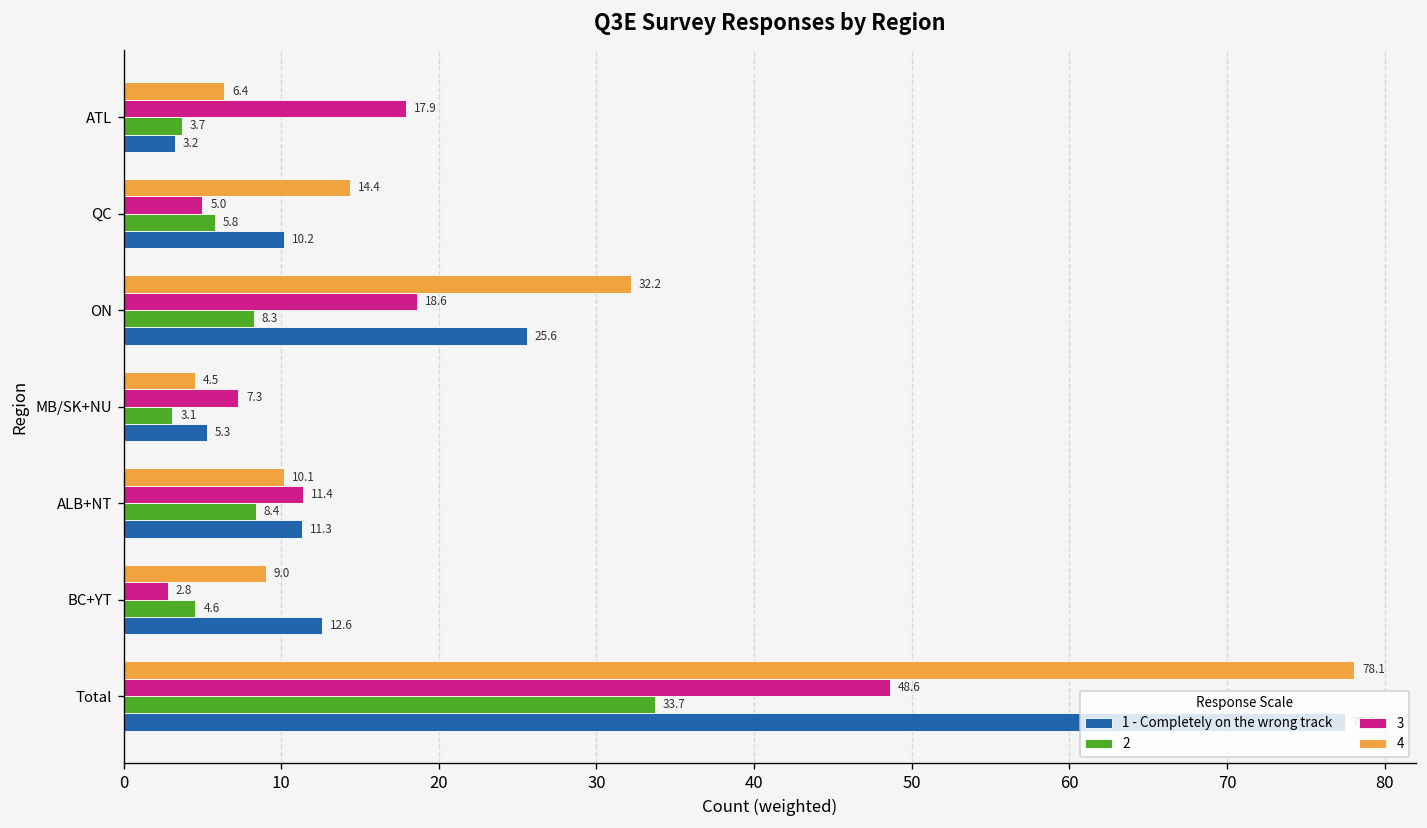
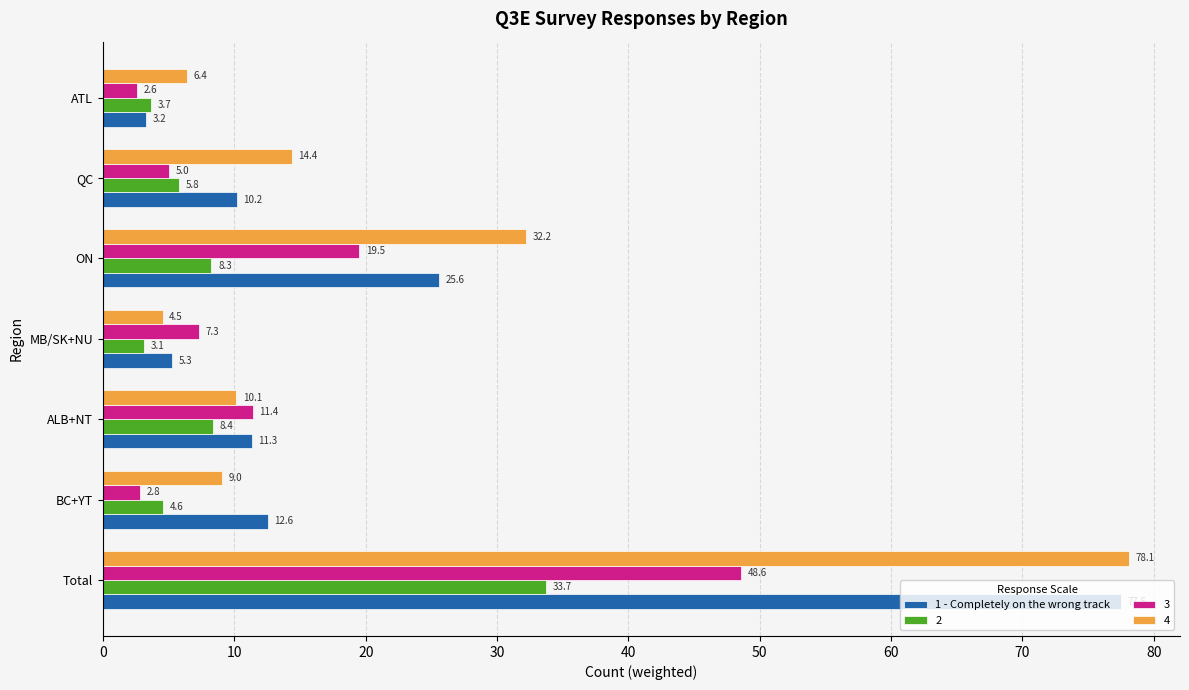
3, ATL: 17.9 -> 2.6
3, ON: 18.6 -> 19.5
